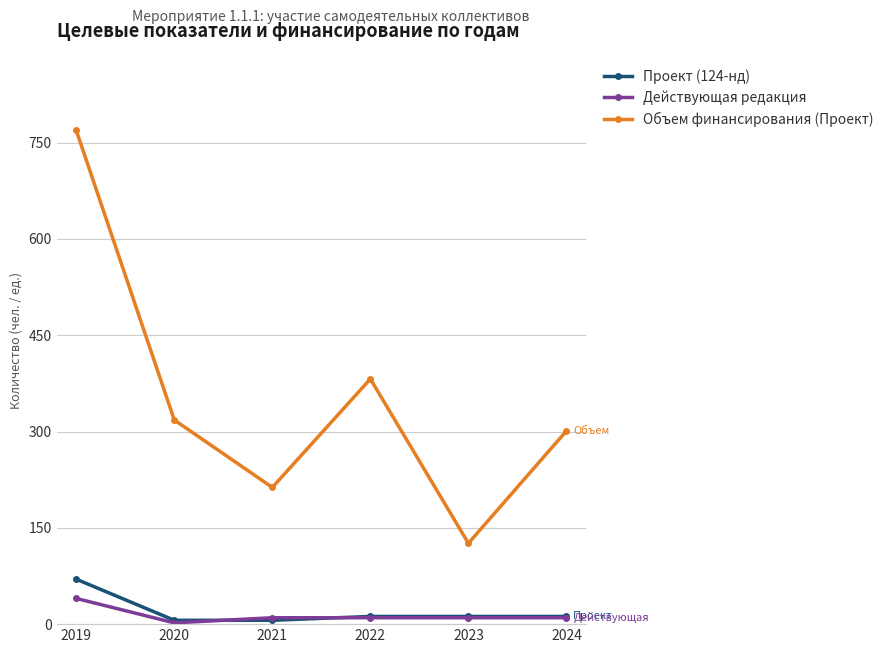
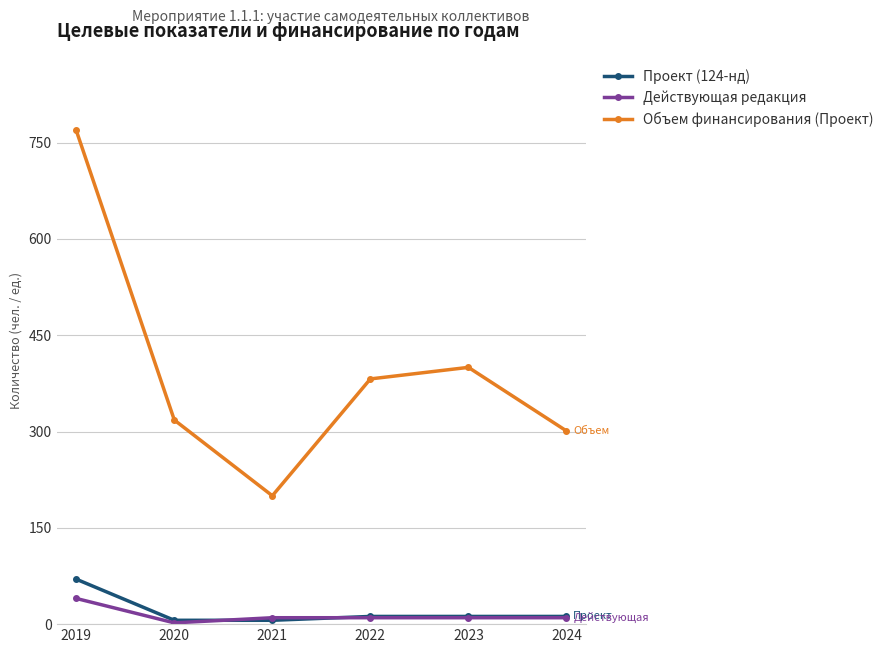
Объем финансирования (Проект), 2021: 210 -> 200
Объем финансирования (Проект), 2023: 130 -> 400
